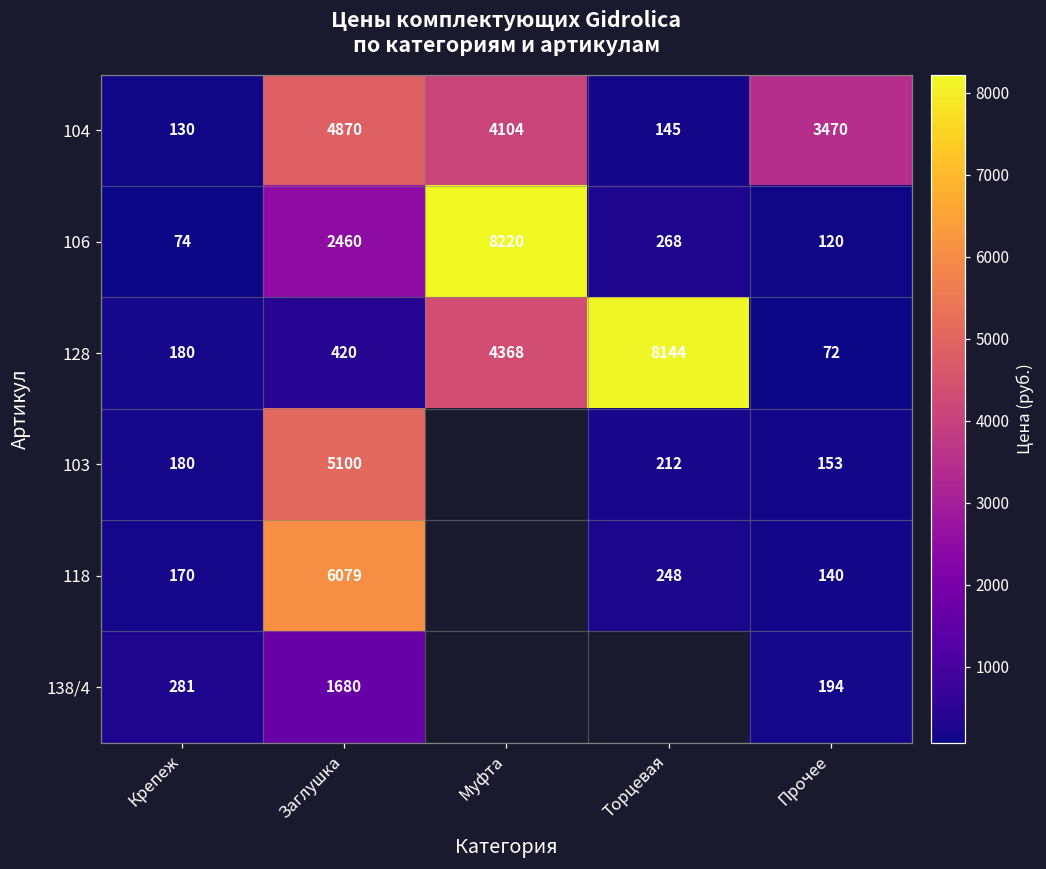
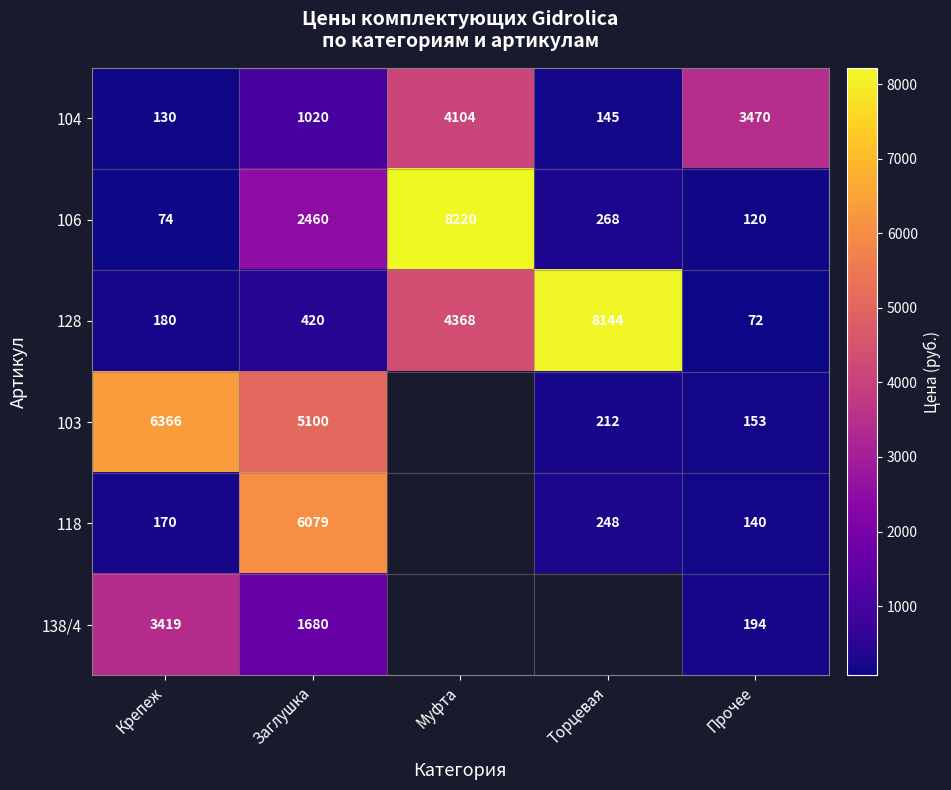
104, Заглушка: 4870 -> 1020
103, Крепеж: 180 -> 6366
138/4, Крепеж: 281 -> 3419
